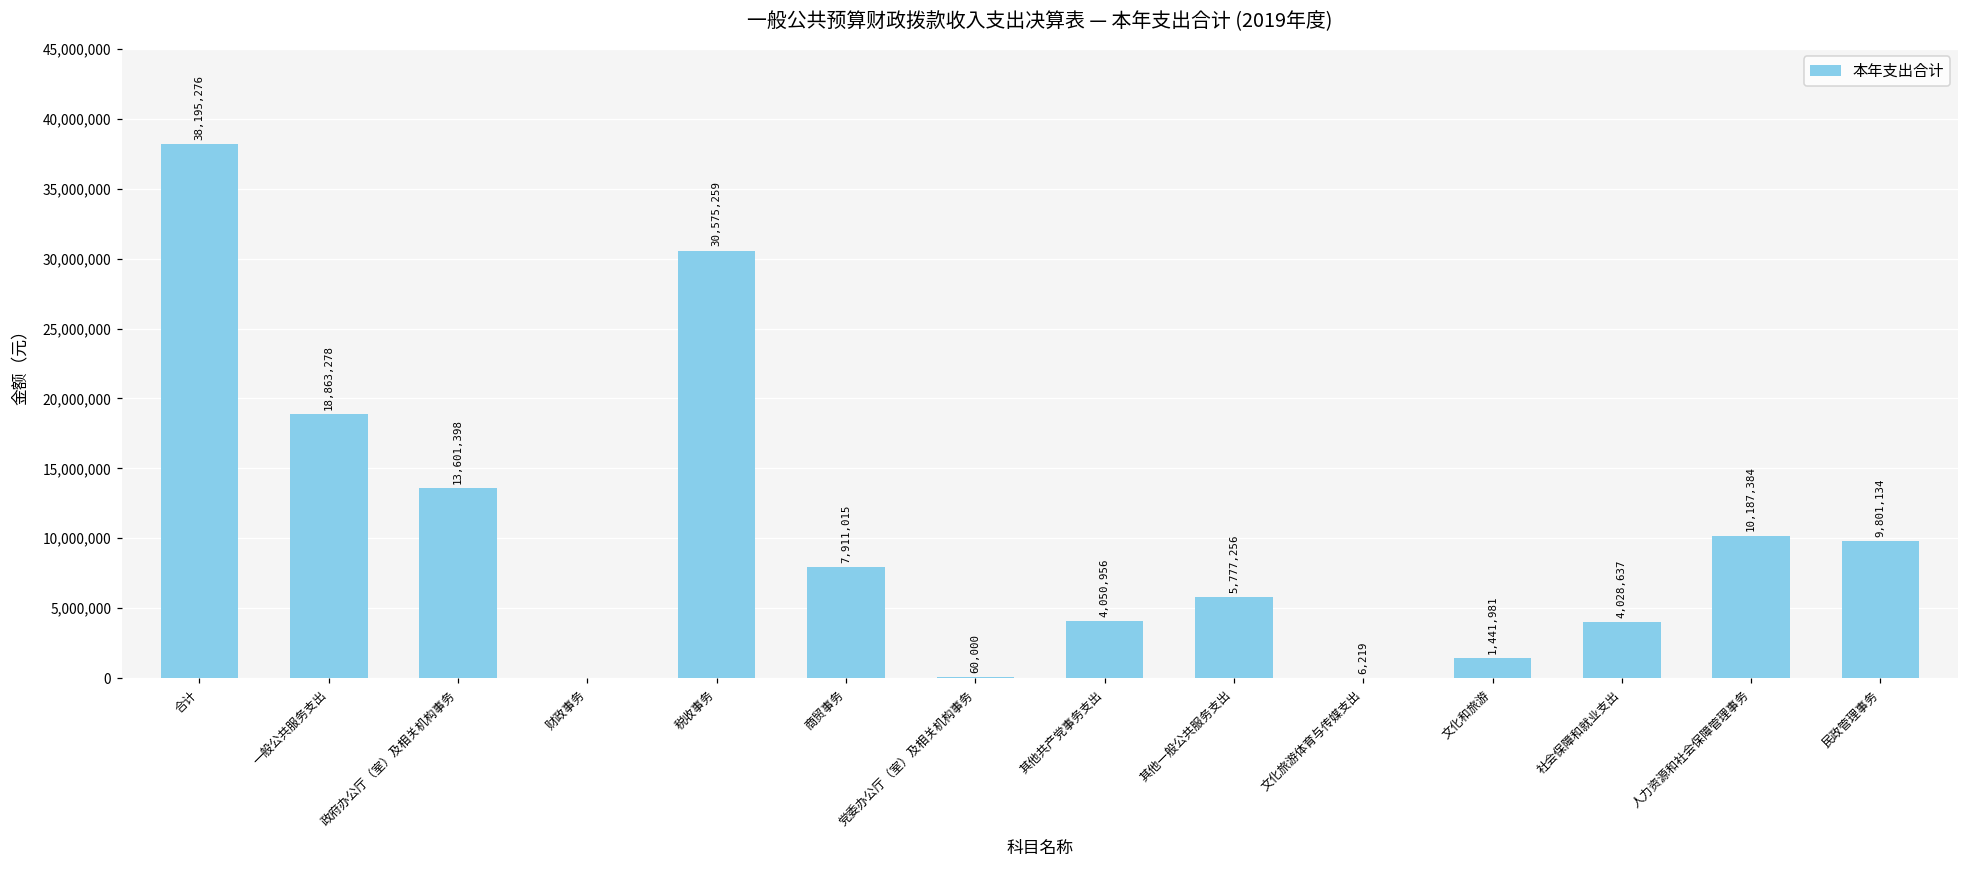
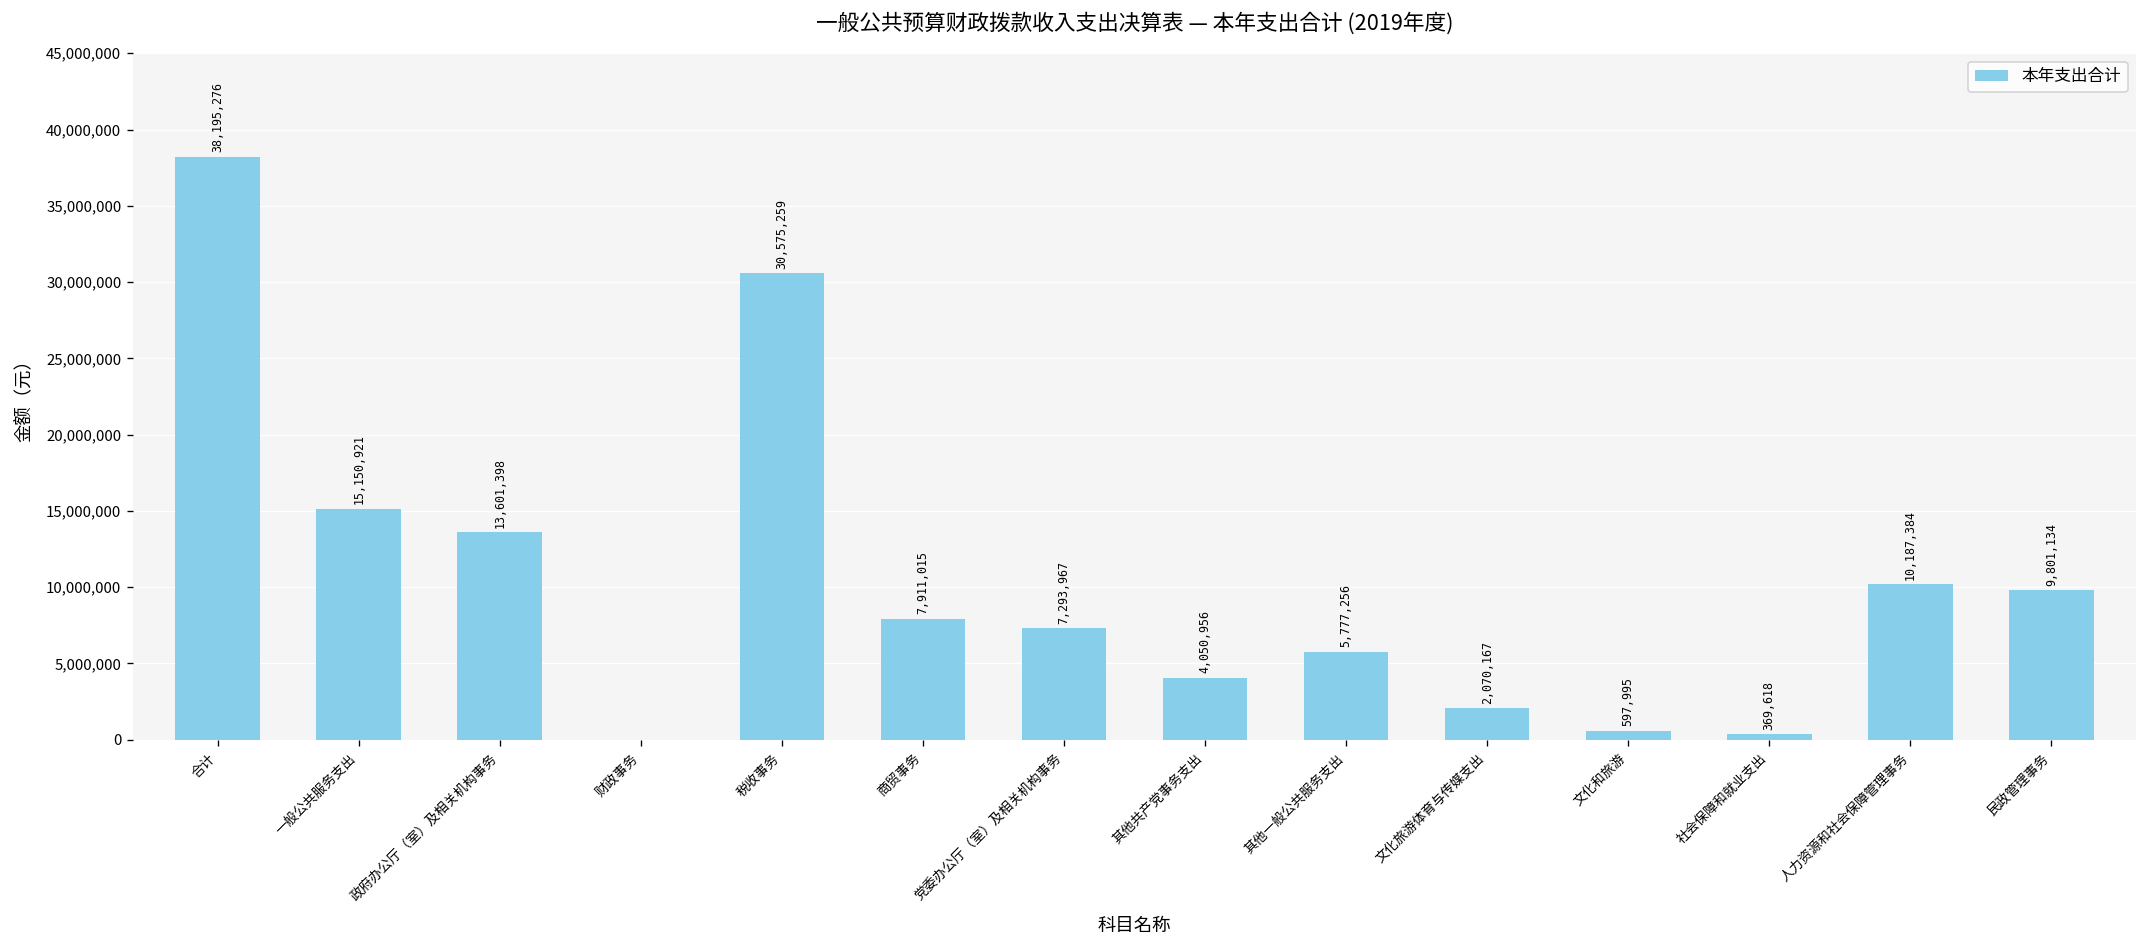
一般公共服务支出: 18,863,278 -> 15,150,921
党委办公厅（室）及相关机构事务: 60,000 -> 7,293,967
文化旅游体育与传媒支出: 6,219 -> 2,070,167
文化和旅游: 1,441,981 -> 597,995
社会保障和就业支出: 4,028,637 -> 369,618
